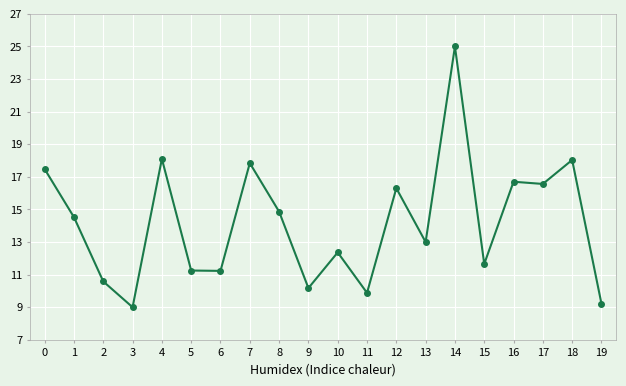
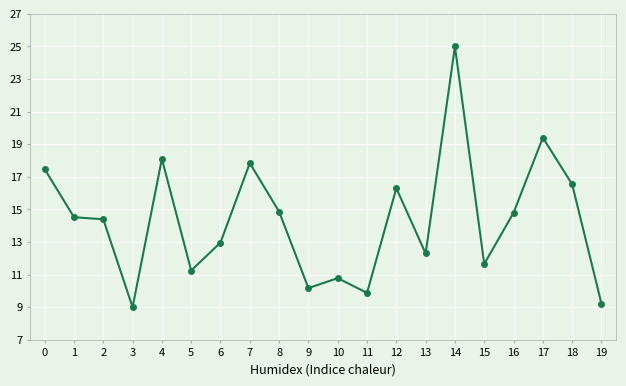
2: 10.6 -> 14.4
6: 11.2 -> 13.0
10: 12.4 -> 10.8
13: 13.0 -> 12.3
16: 16.7 -> 14.8
17: 16.6 -> 19.4
18: 18.0 -> 16.5
